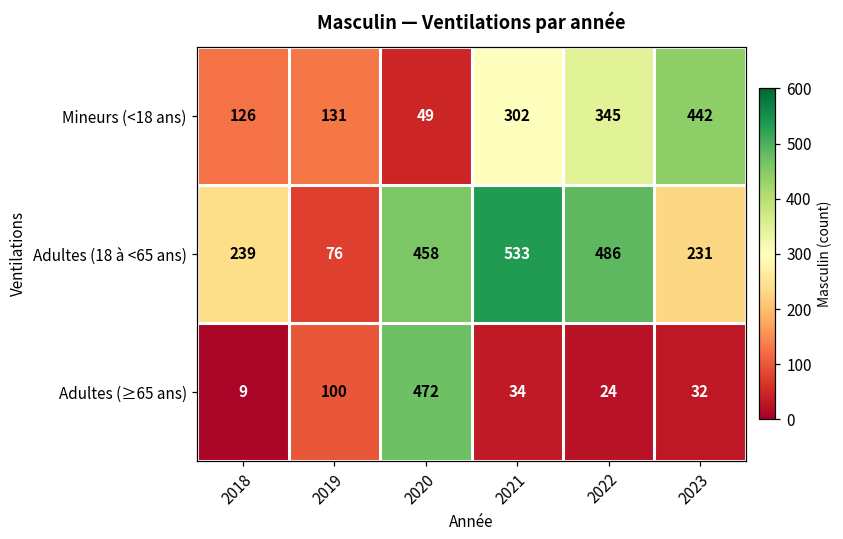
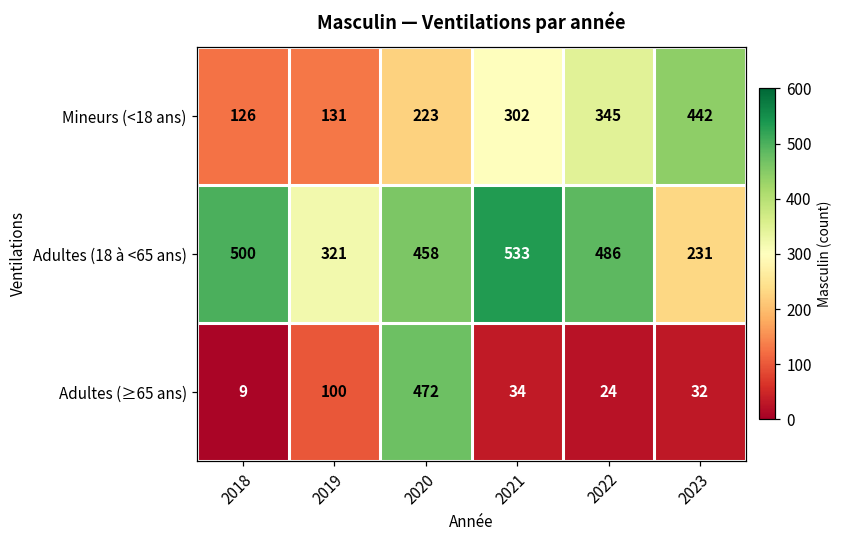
Mineurs (<18 ans), 2020: 49 -> 223
Adultes (18 à <65 ans), 2018: 239 -> 500
Adultes (18 à <65 ans), 2019: 76 -> 321
